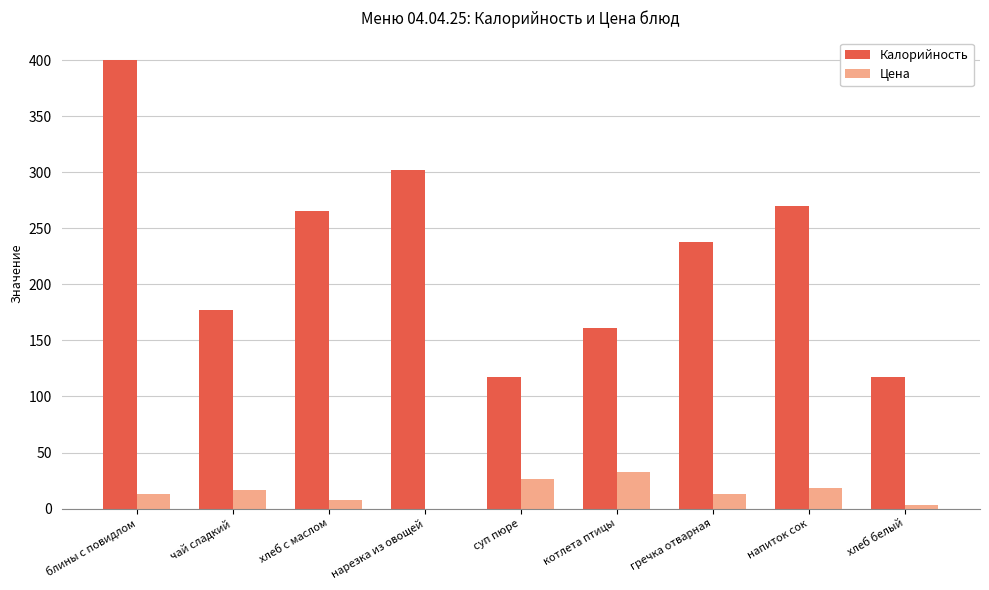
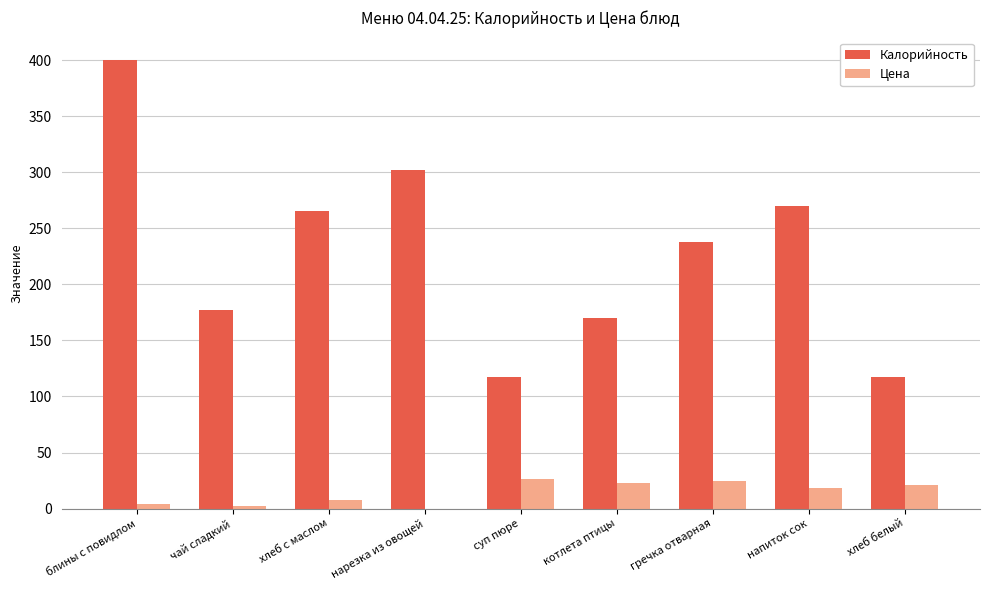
Цена, блины с повидлом: 13 -> 4
Цена, чай сладкий: 16 -> 2
Калорийность, котлета птицы: 161 -> 170
Цена, котлета птицы: 33 -> 22
Цена, гречка отварная: 13 -> 25
Цена, хлеб белый: 3 -> 21
